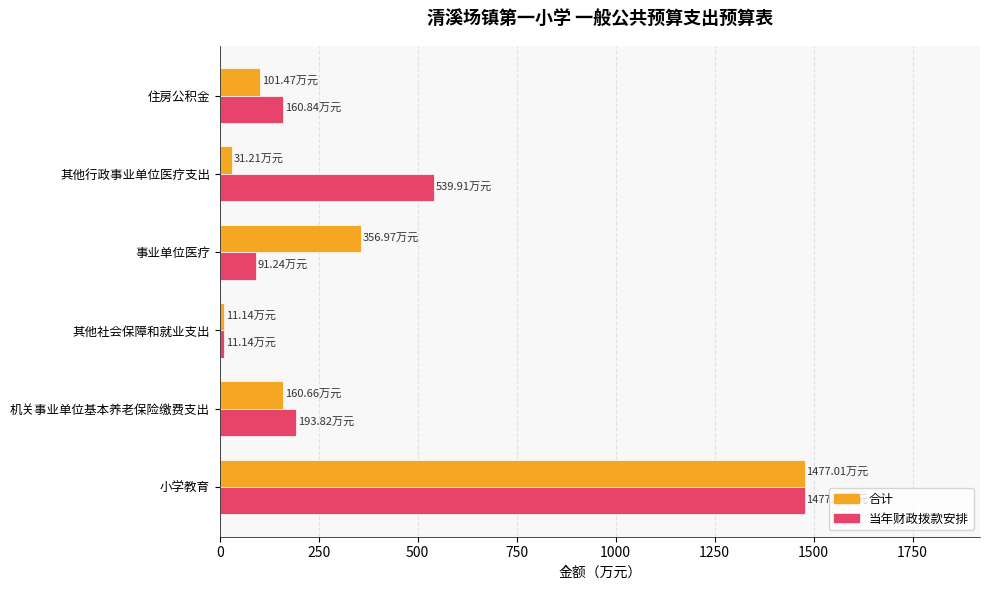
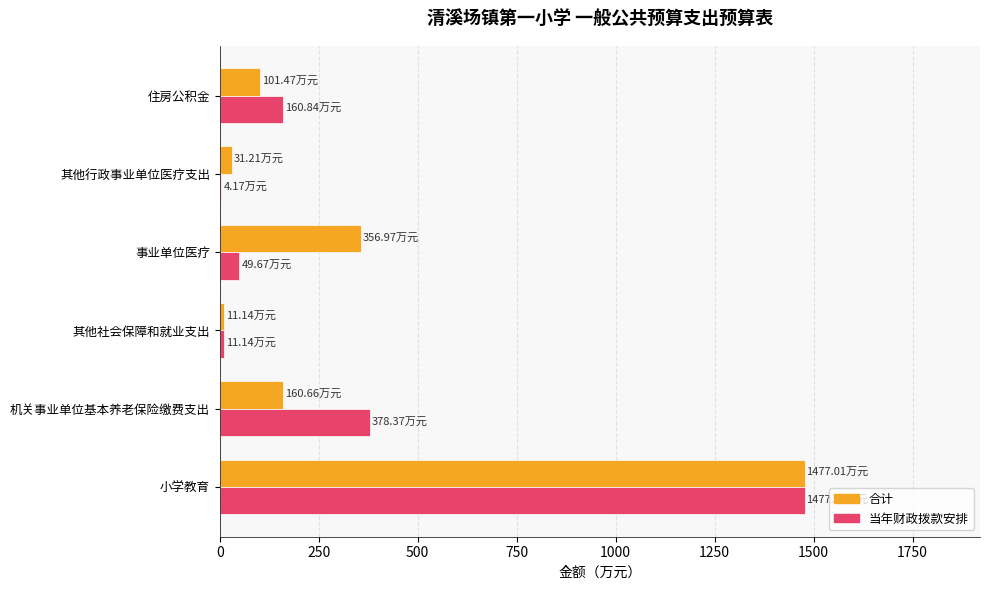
当年财政拨款安排, 其他行政事业单位医疗支出: 539.91 -> 4.17
当年财政拨款安排, 事业单位医疗: 91.24 -> 49.67
当年财政拨款安排, 机关事业单位基本养老保险缴费支出: 193.82 -> 378.37
